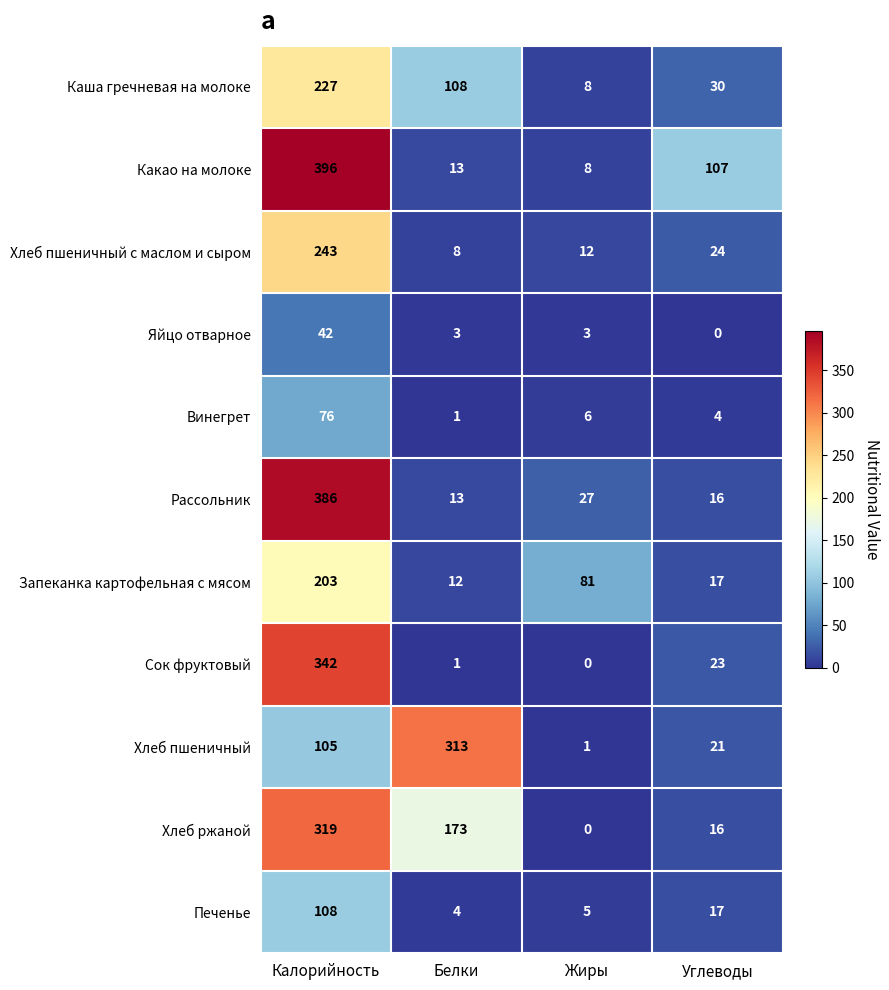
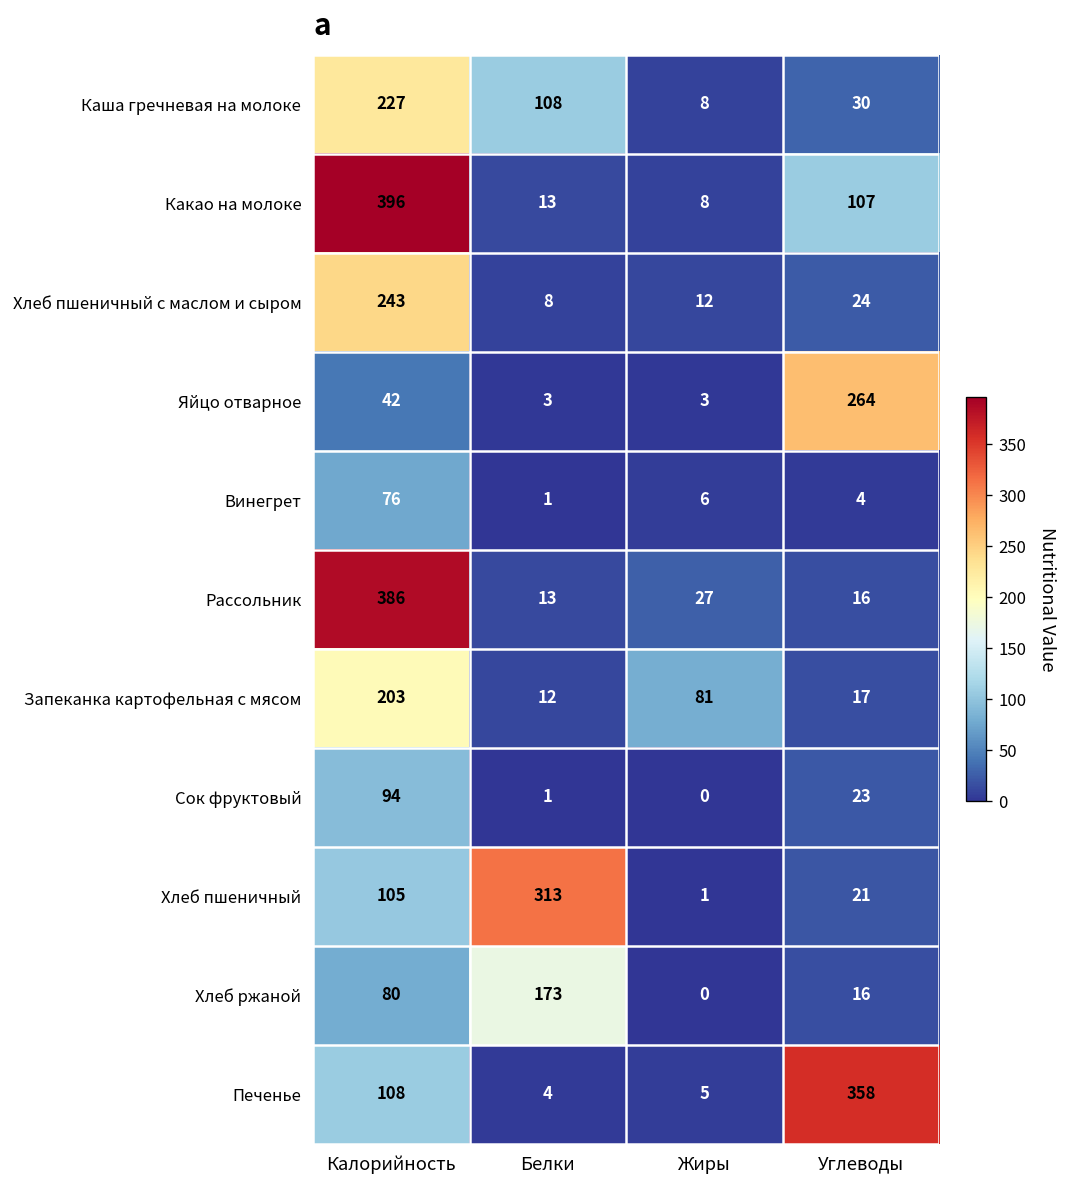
Яйцо отварное, Углеводы: 0 -> 264
Сок фруктовый, Калорийность: 342 -> 94
Хлеб ржаной, Калорийность: 319 -> 80
Печенье, Углеводы: 17 -> 358
